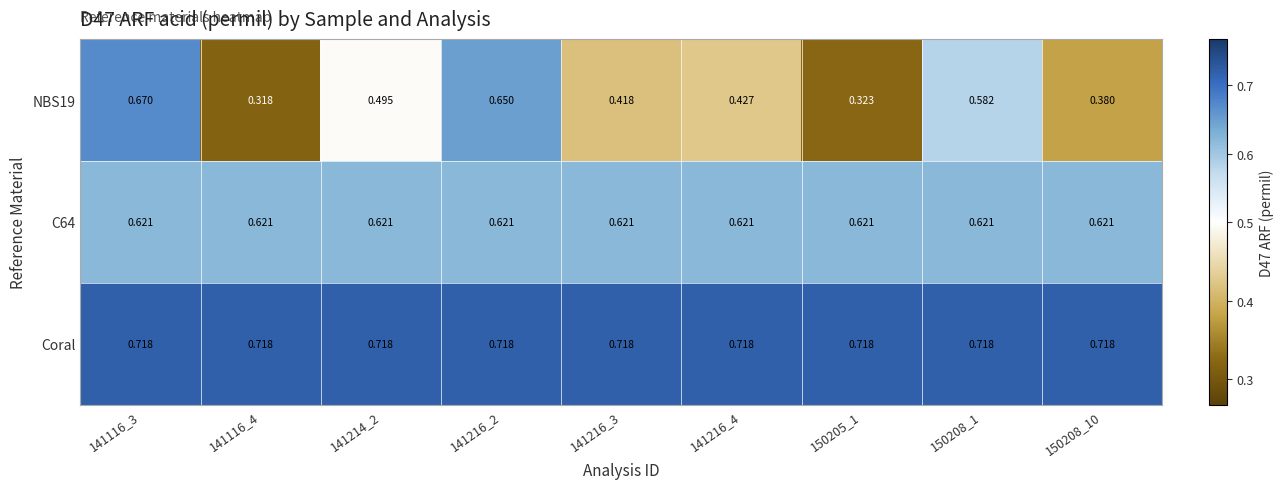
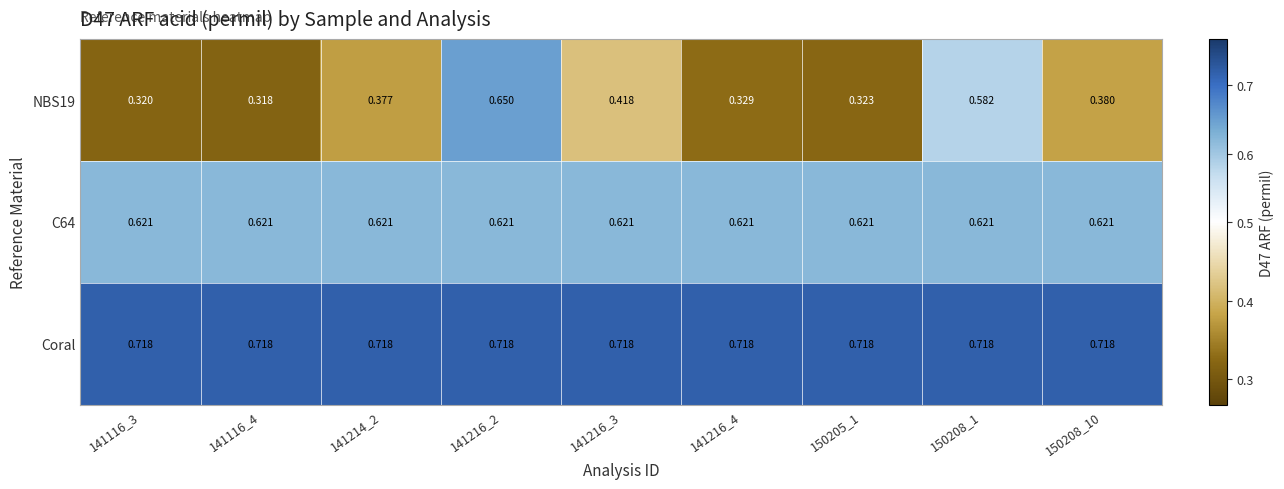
NBS19, 141116_3: 0.670 -> 0.320
NBS19, 141214_2: 0.495 -> 0.377
NBS19, 141216_4: 0.427 -> 0.329
